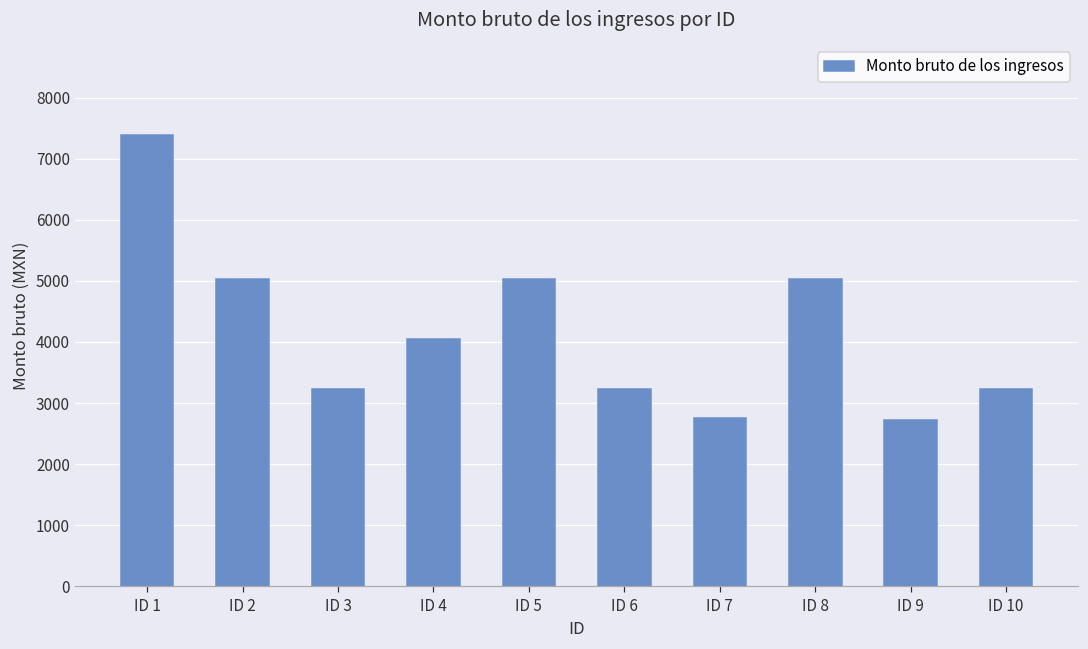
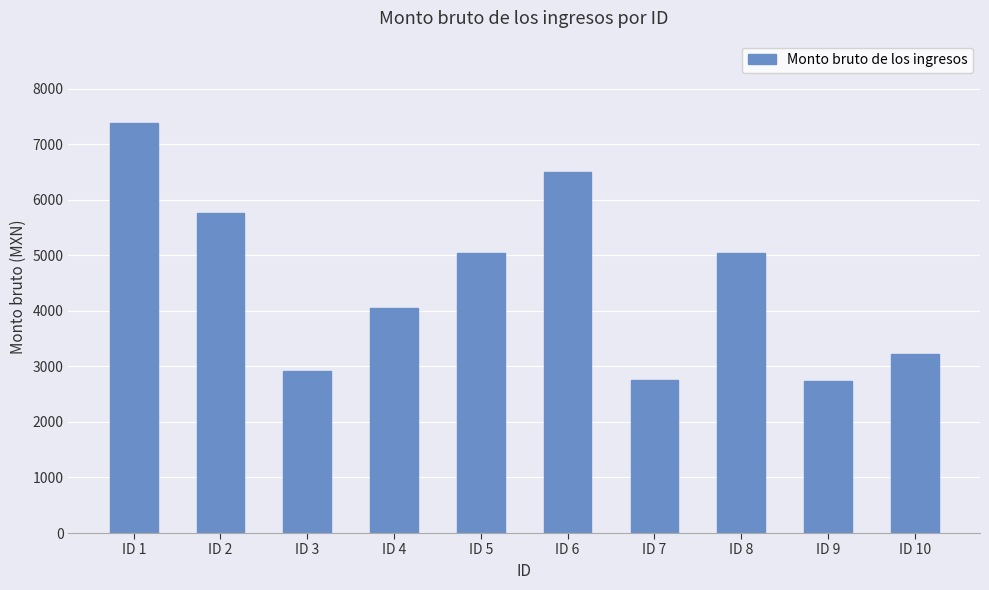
ID 2: 5000 -> 5800
ID 3: 3200 -> 2900
ID 6: 3200 -> 6500
